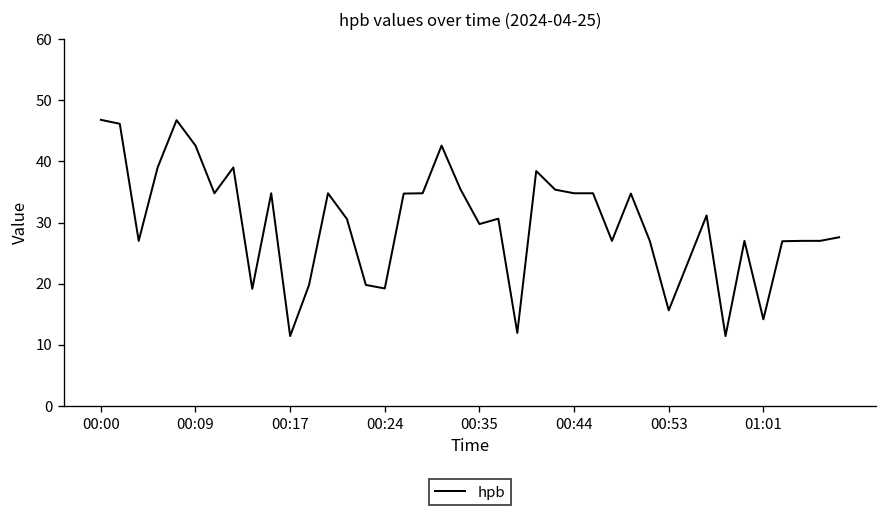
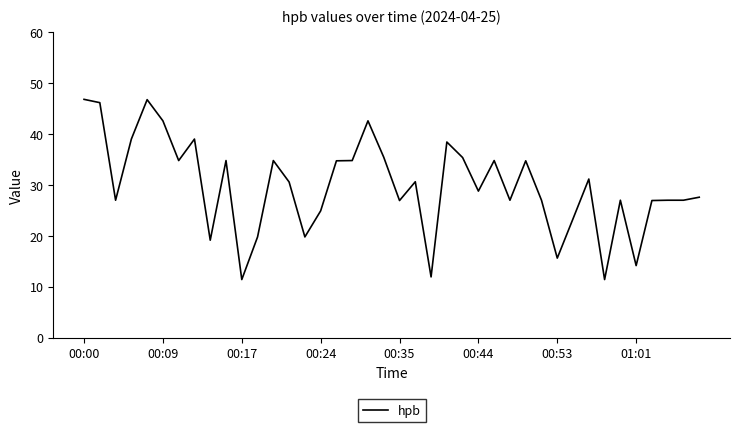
00:24: 19 -> 25
00:35: 30 -> 27
00:44: 35 -> 29
